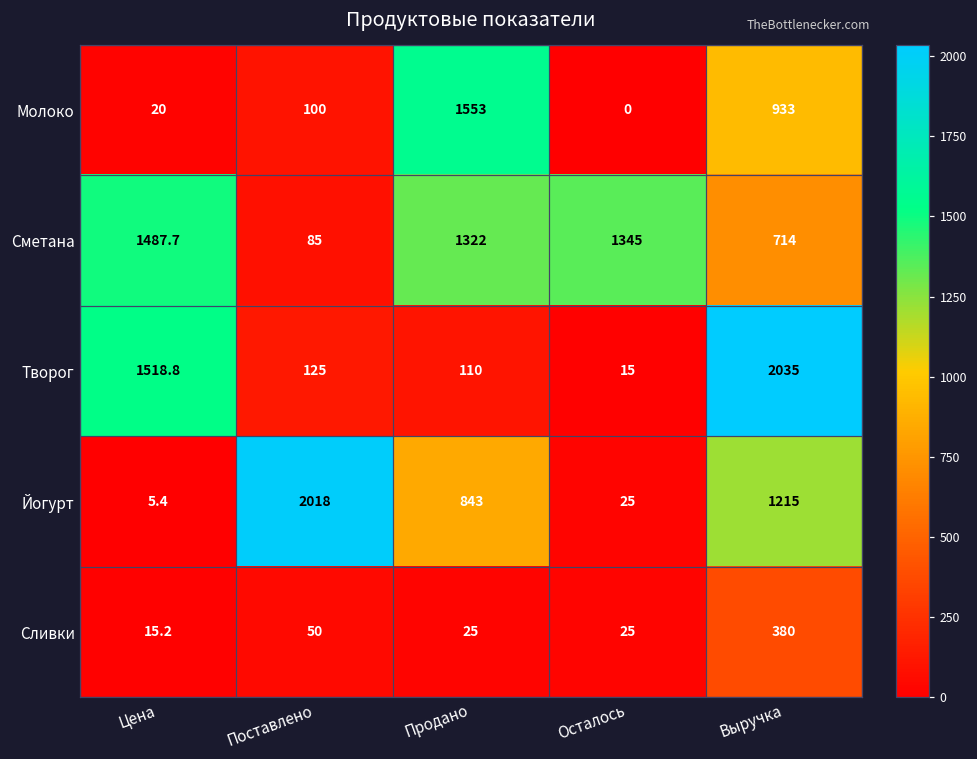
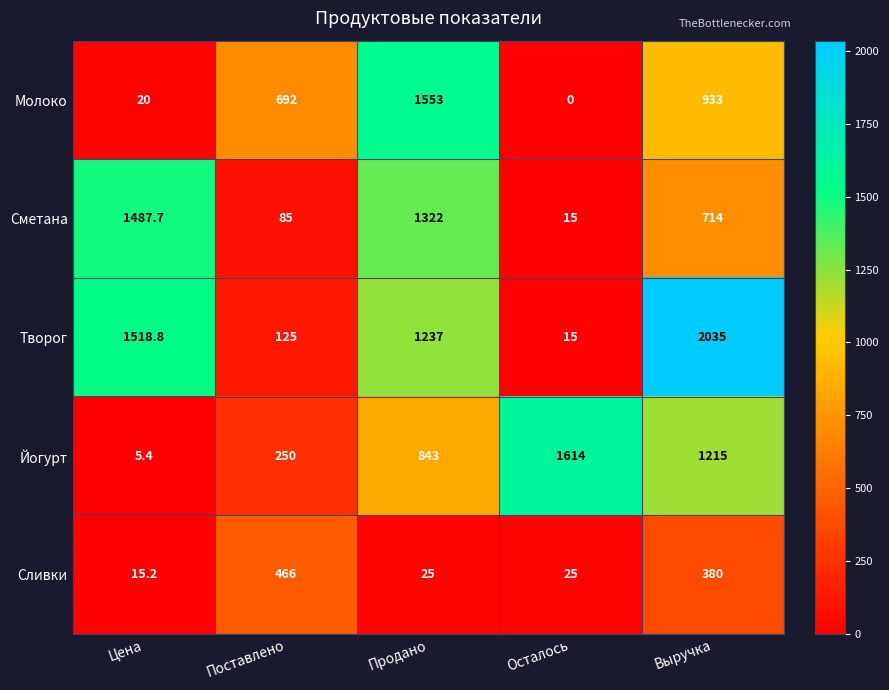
Молоко, Поставлено: 100 -> 692
Сметана, Осталось: 1345 -> 15
Творог, Продано: 110 -> 1237
Йогурт, Поставлено: 2018 -> 250
Йогурт, Осталось: 25 -> 1614
Сливки, Поставлено: 50 -> 466
